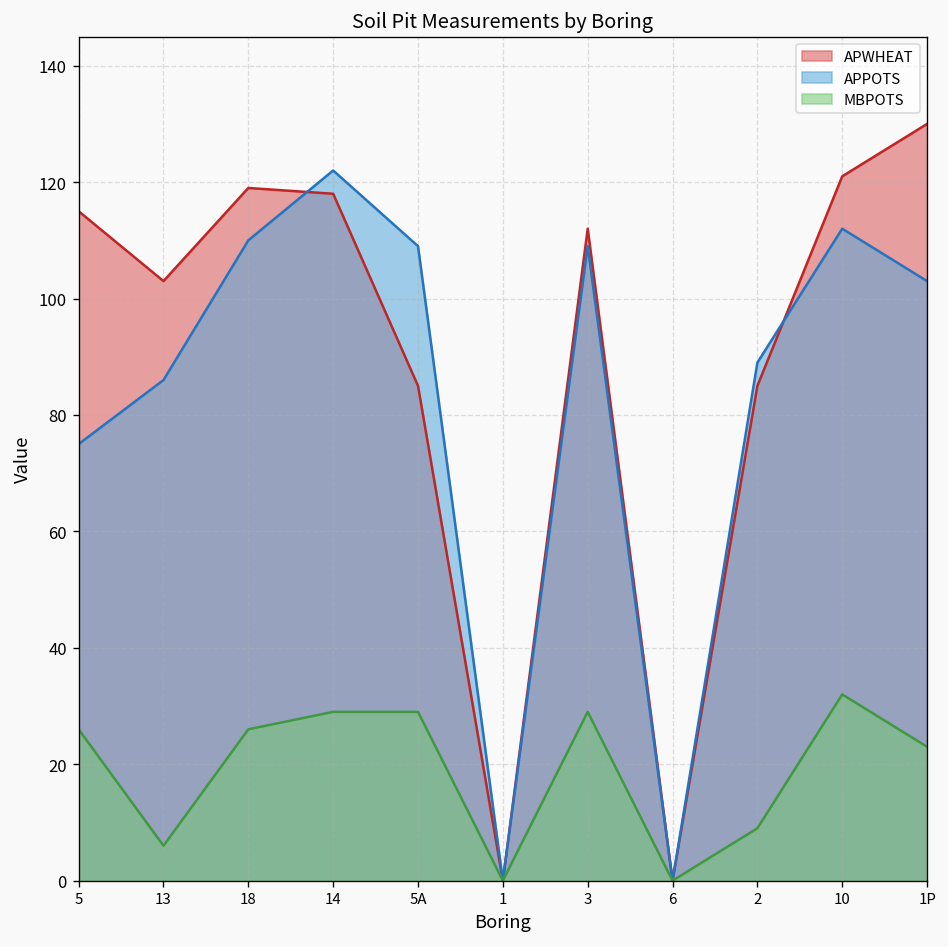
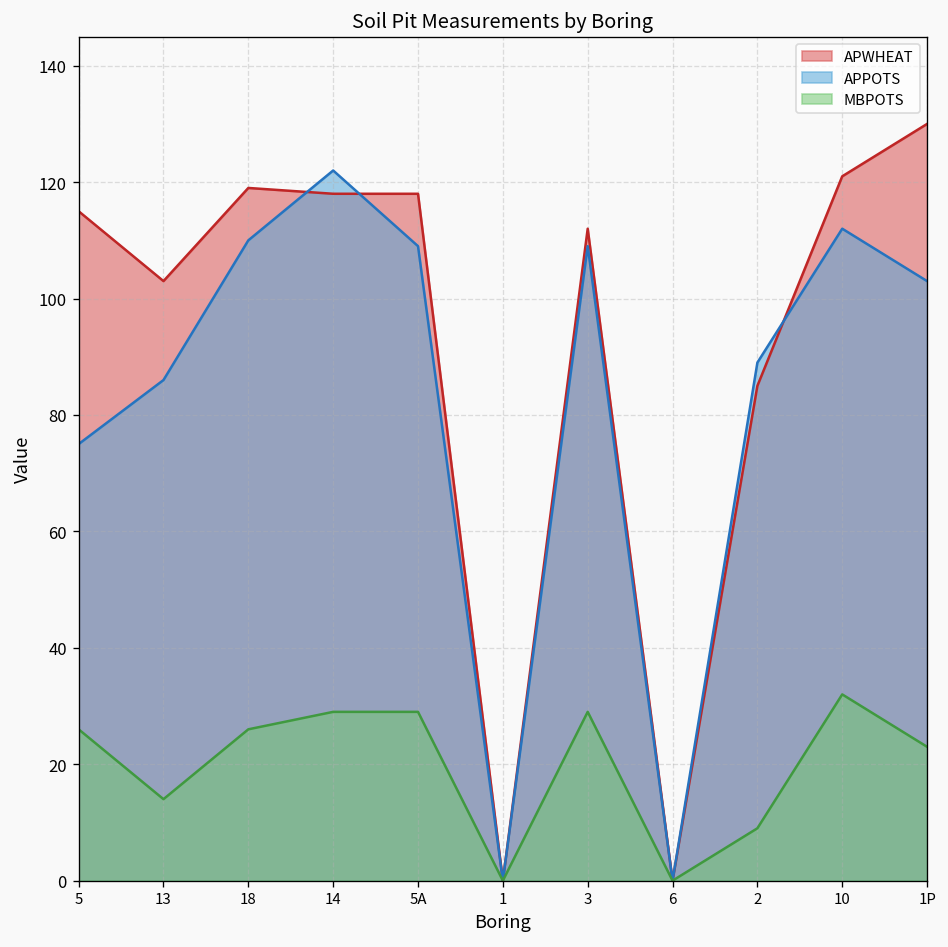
MBPOTS, 13: 6 -> 14
APWHEAT, 5A: 85 -> 118
